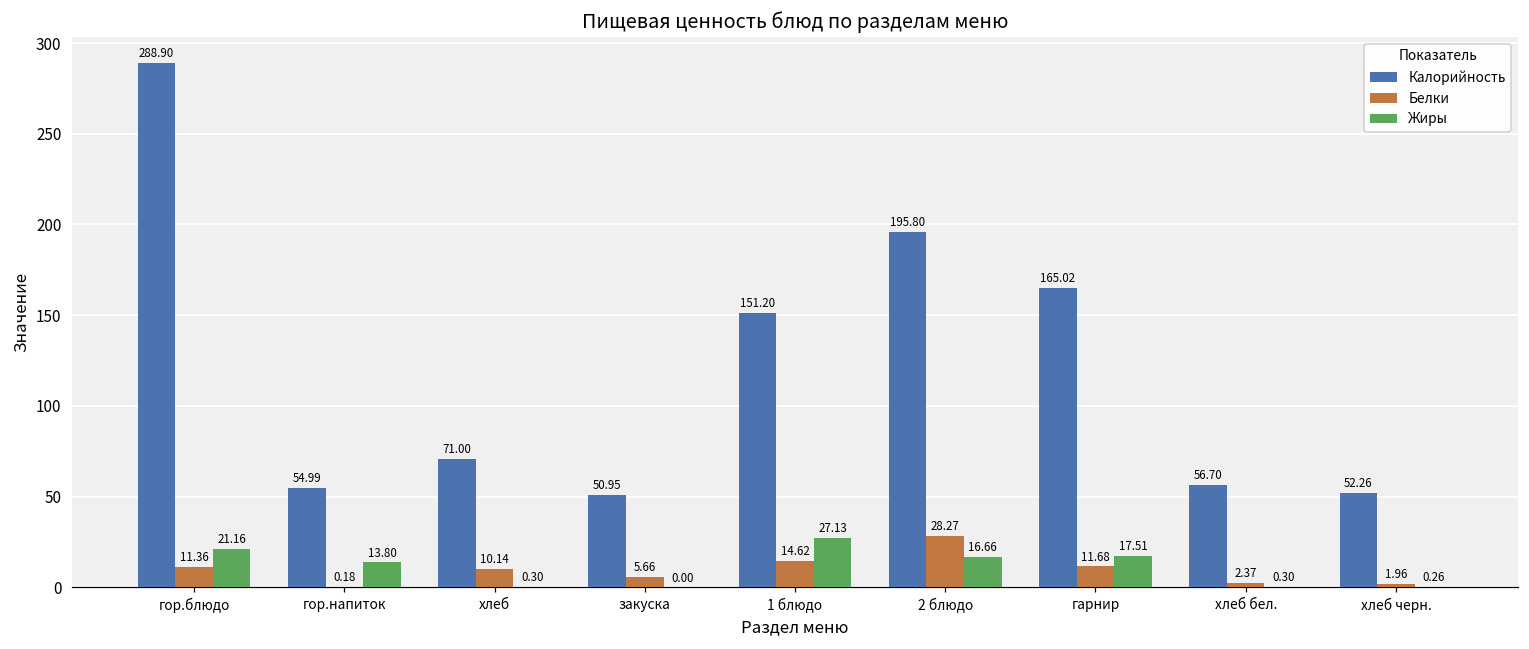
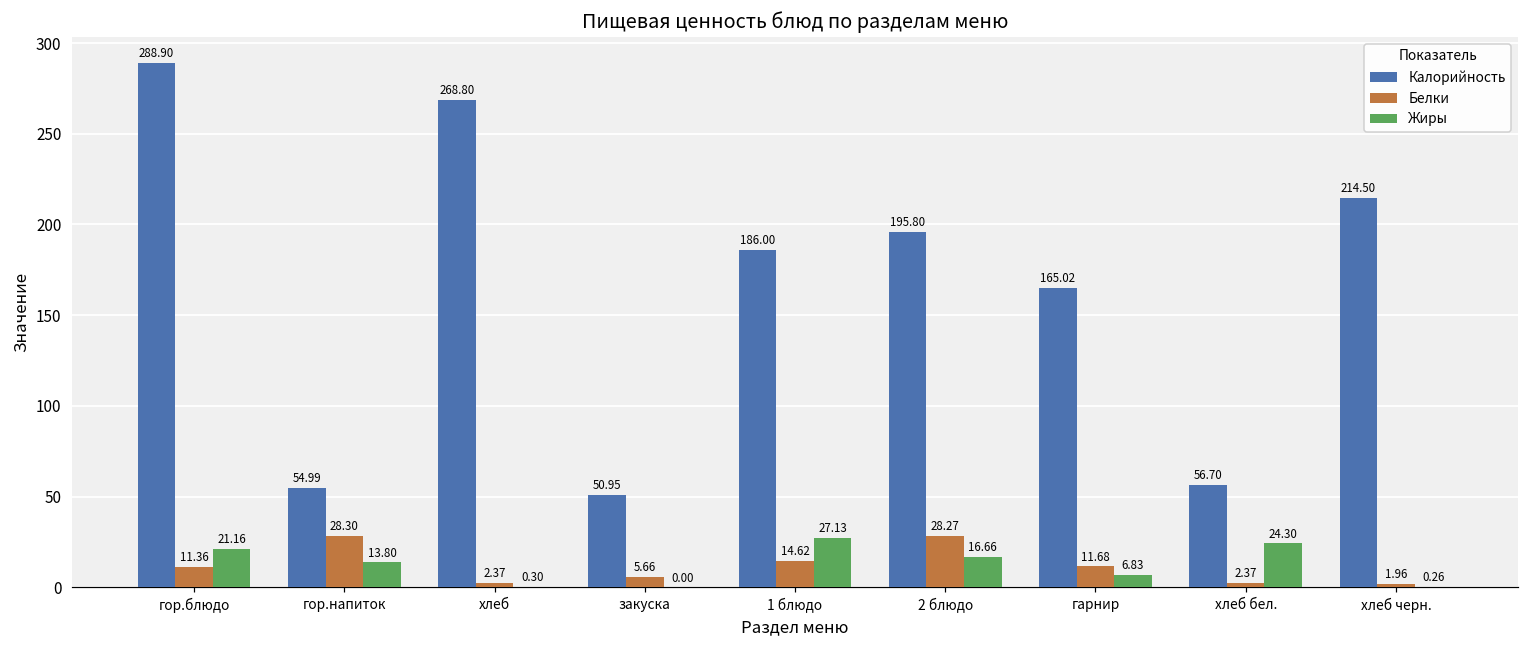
Белки, гор.напиток: 0.18 -> 28.30
Калорийность, хлеб: 71.00 -> 268.80
Белки, хлеб: 10.14 -> 2.37
Калорийность, 1 блюдо: 151.20 -> 186.00
Жиры, гарнир: 17.51 -> 6.83
Жиры, хлеб бел.: 0.30 -> 24.30
Калорийность, хлеб черн.: 52.26 -> 214.50
